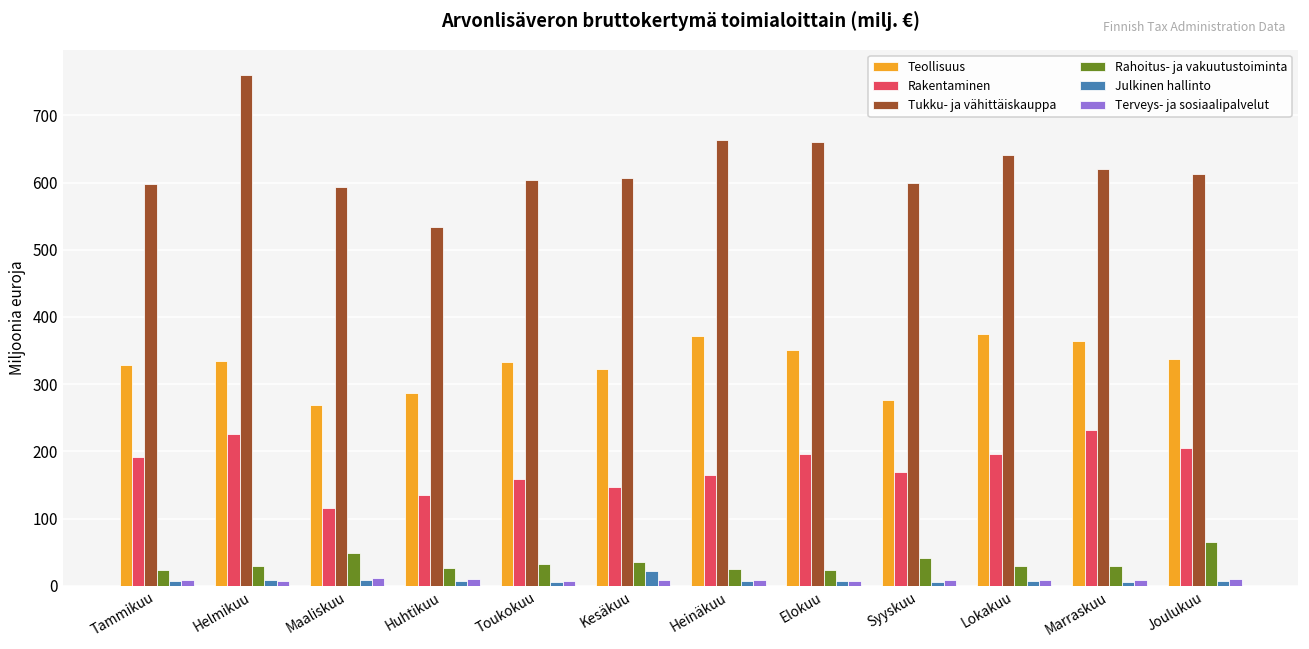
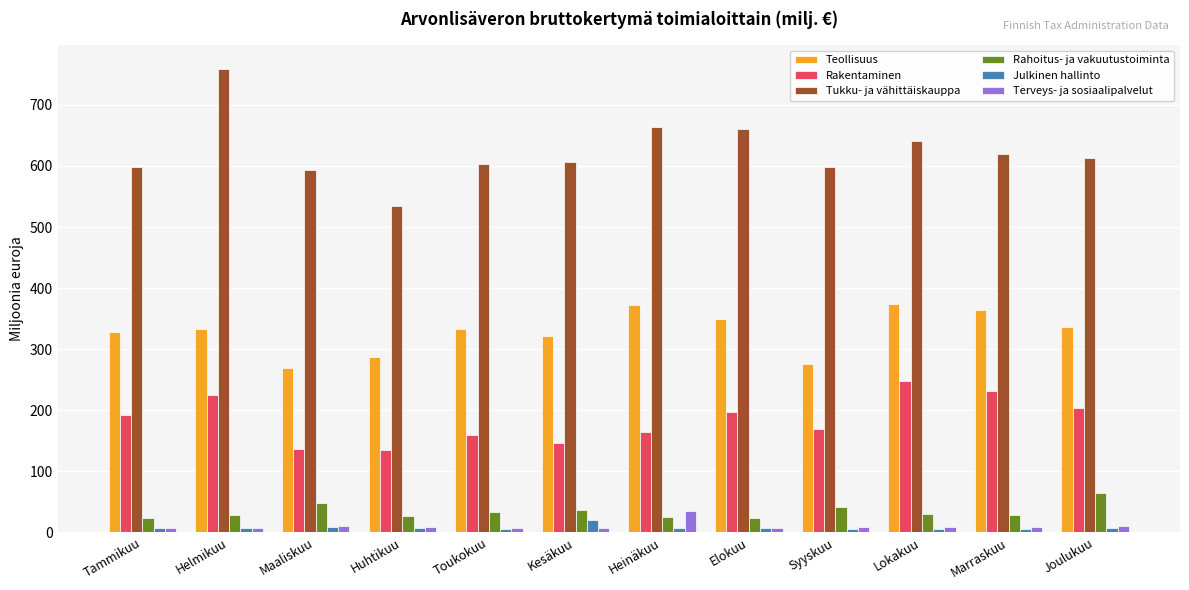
Rakentaminen, Maaliskuu: 120 -> 140
Terveys- ja sosiaalipalvelut, Heinäkuu: 10 -> 30
Rakentaminen, Lokakuu: 200 -> 250
